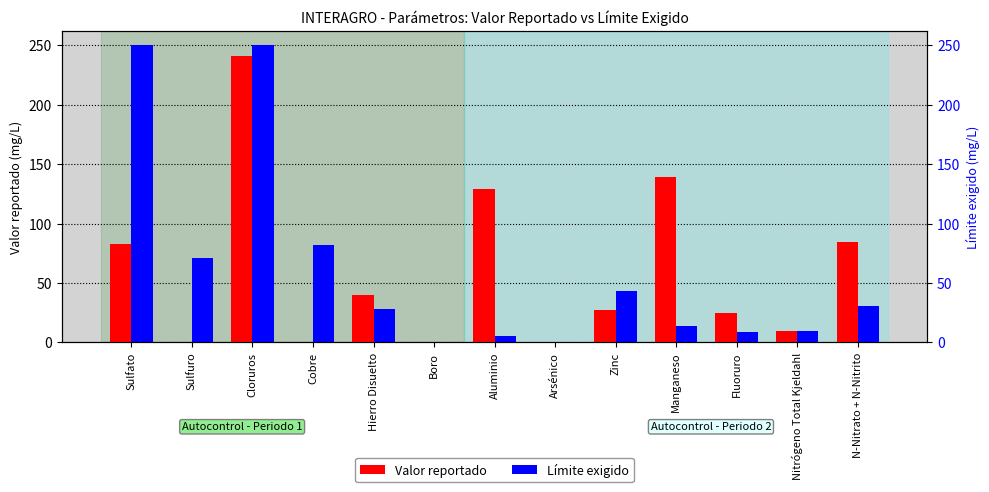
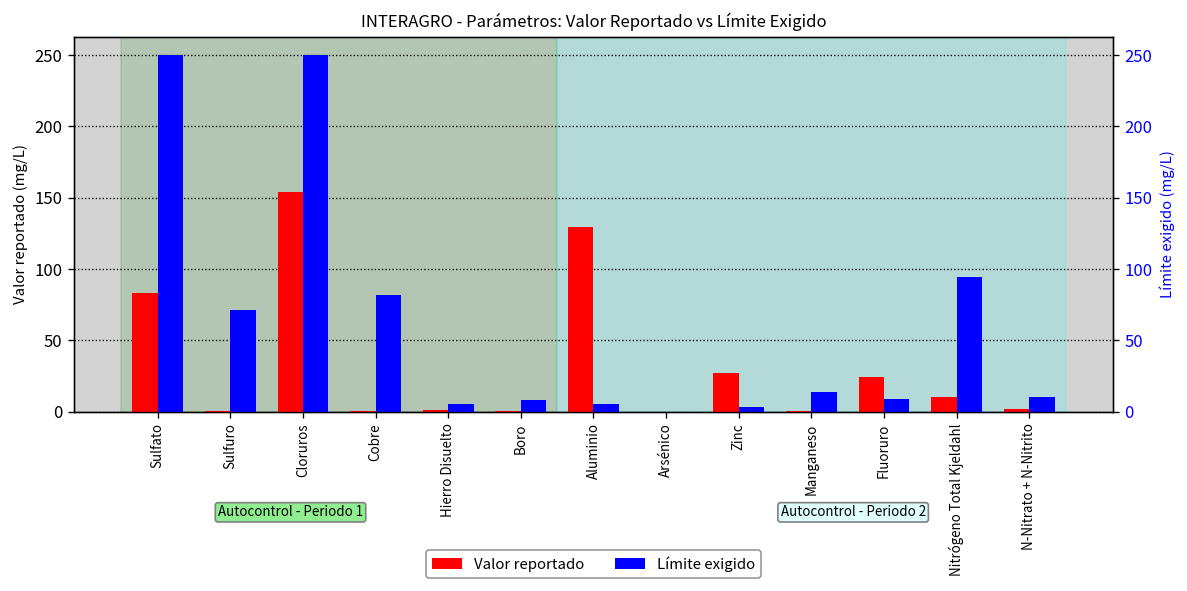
Valor reportado, Cloruros: 241 -> 154
Valor reportado, Hierro Disuelto: 40 -> 1
Límite exigido, Hierro Disuelto: 28 -> 5
Límite exigido, Boro: 1 -> 8
Límite exigido, Zinc: 43 -> 3
Valor reportado, Manganeso: 139 -> 0
Límite exigido, Nitrógeno Total Kjeldahl: 10 -> 94
Valor reportado, N-Nitrato + N-Nitrito: 84 -> 2
Límite exigido, N-Nitrato + N-Nitrito: 31 -> 10
